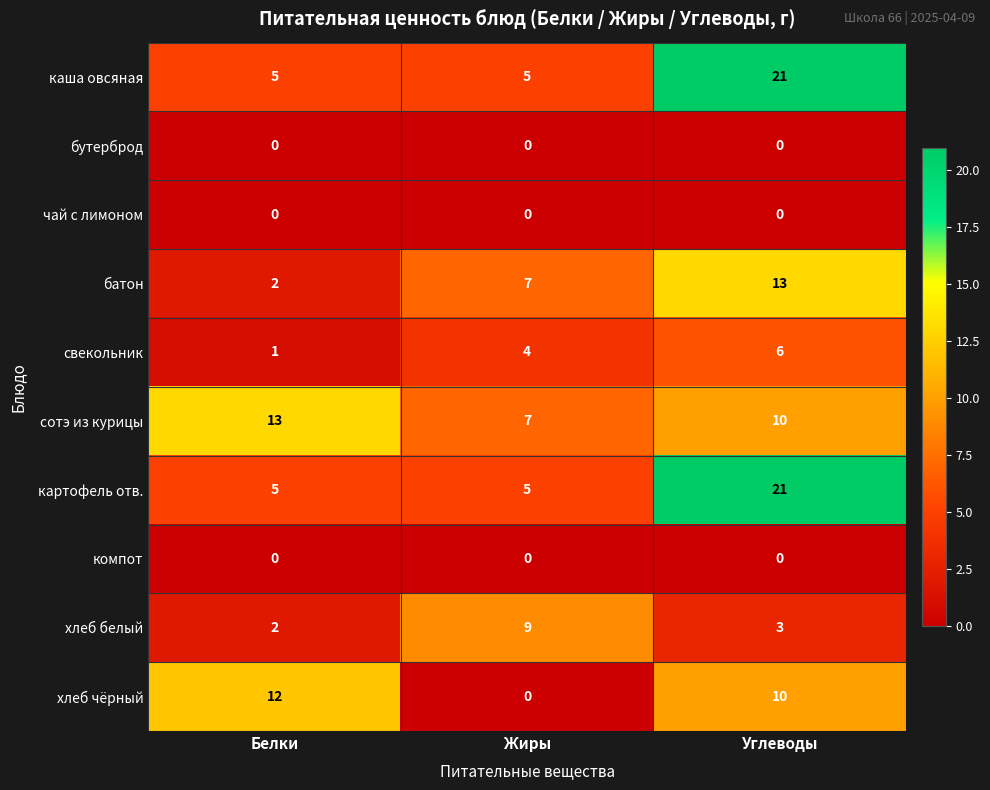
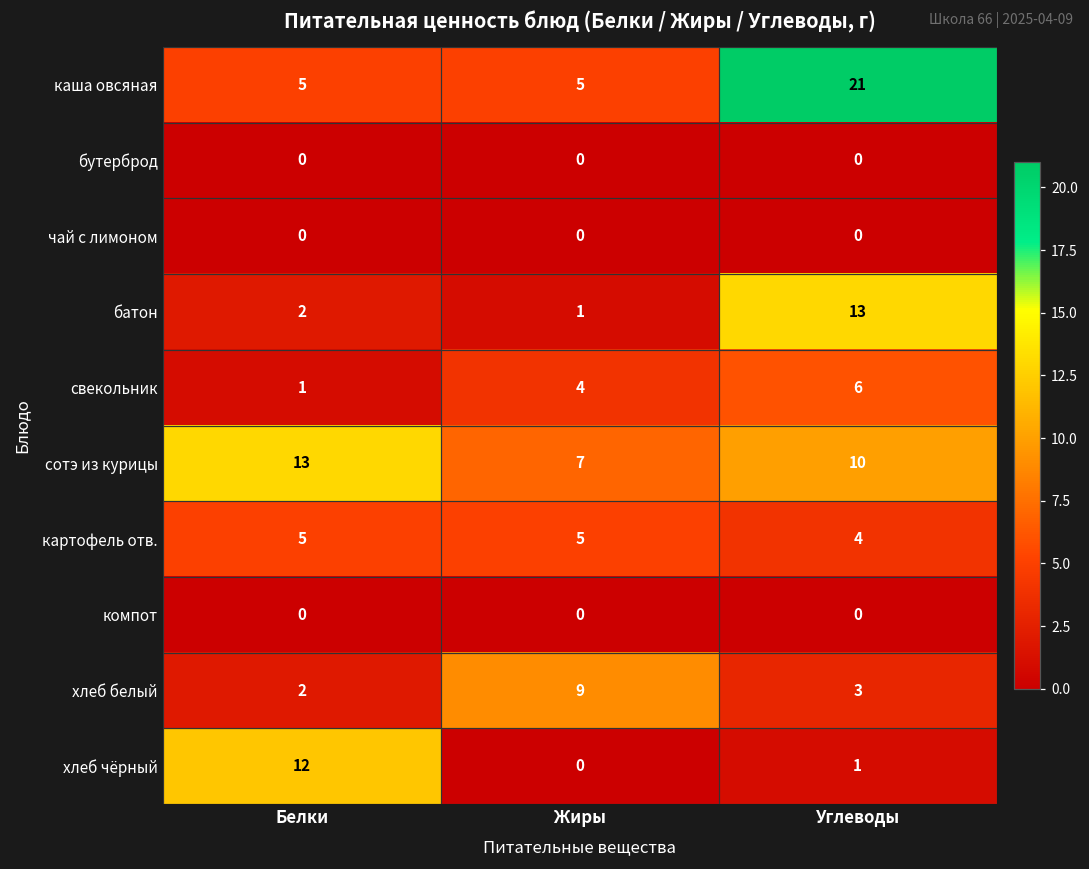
батон, Жиры: 7 -> 1
картофель отв., Углеводы: 21 -> 4
хлеб чёрный, Углеводы: 10 -> 1
